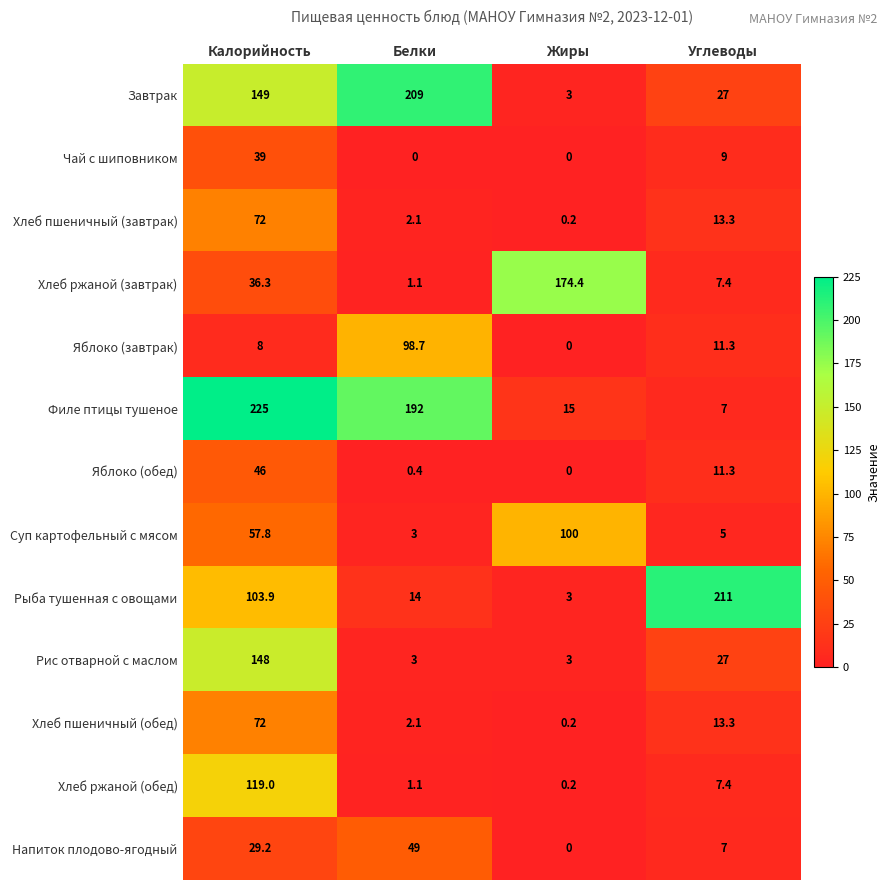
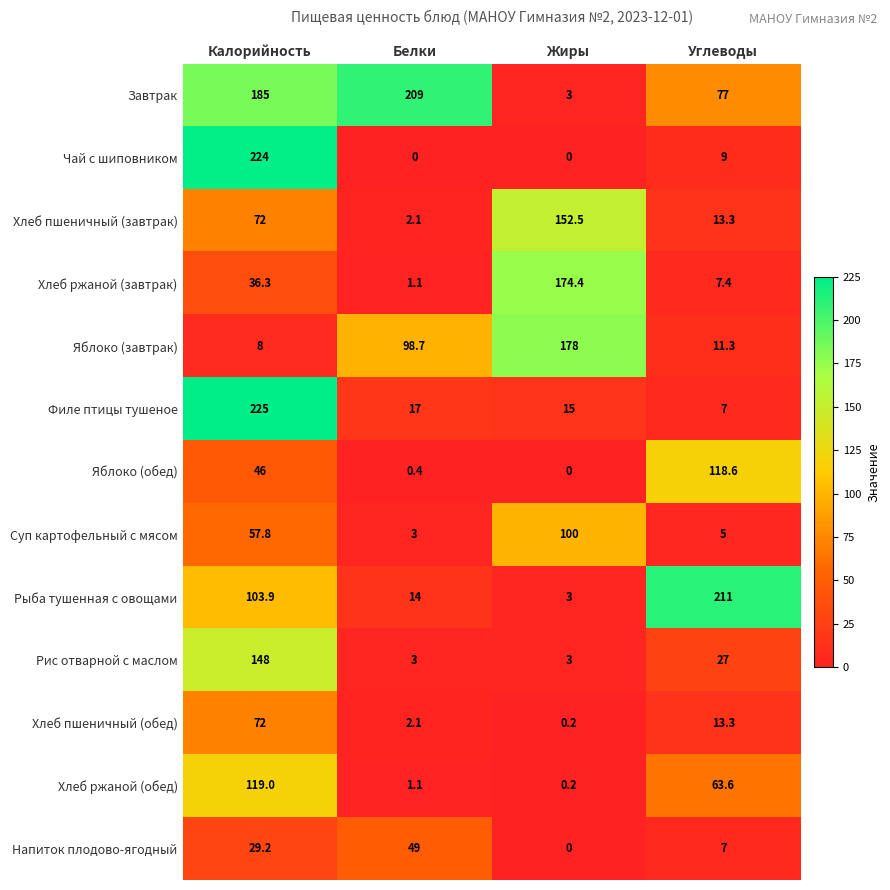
Завтрак, Калорийность: 149 -> 185
Завтрак, Углеводы: 27 -> 77
Чай с шиповником, Калорийность: 39 -> 224
Хлеб пшеничный (завтрак), Жиры: 0.2 -> 152.5
Яблоко (завтрак), Жиры: 0 -> 178
Филе птицы тушеное, Белки: 192 -> 17
Яблоко (обед), Углеводы: 11.3 -> 118.6
Хлеб ржаной (обед), Углеводы: 7.4 -> 63.6
